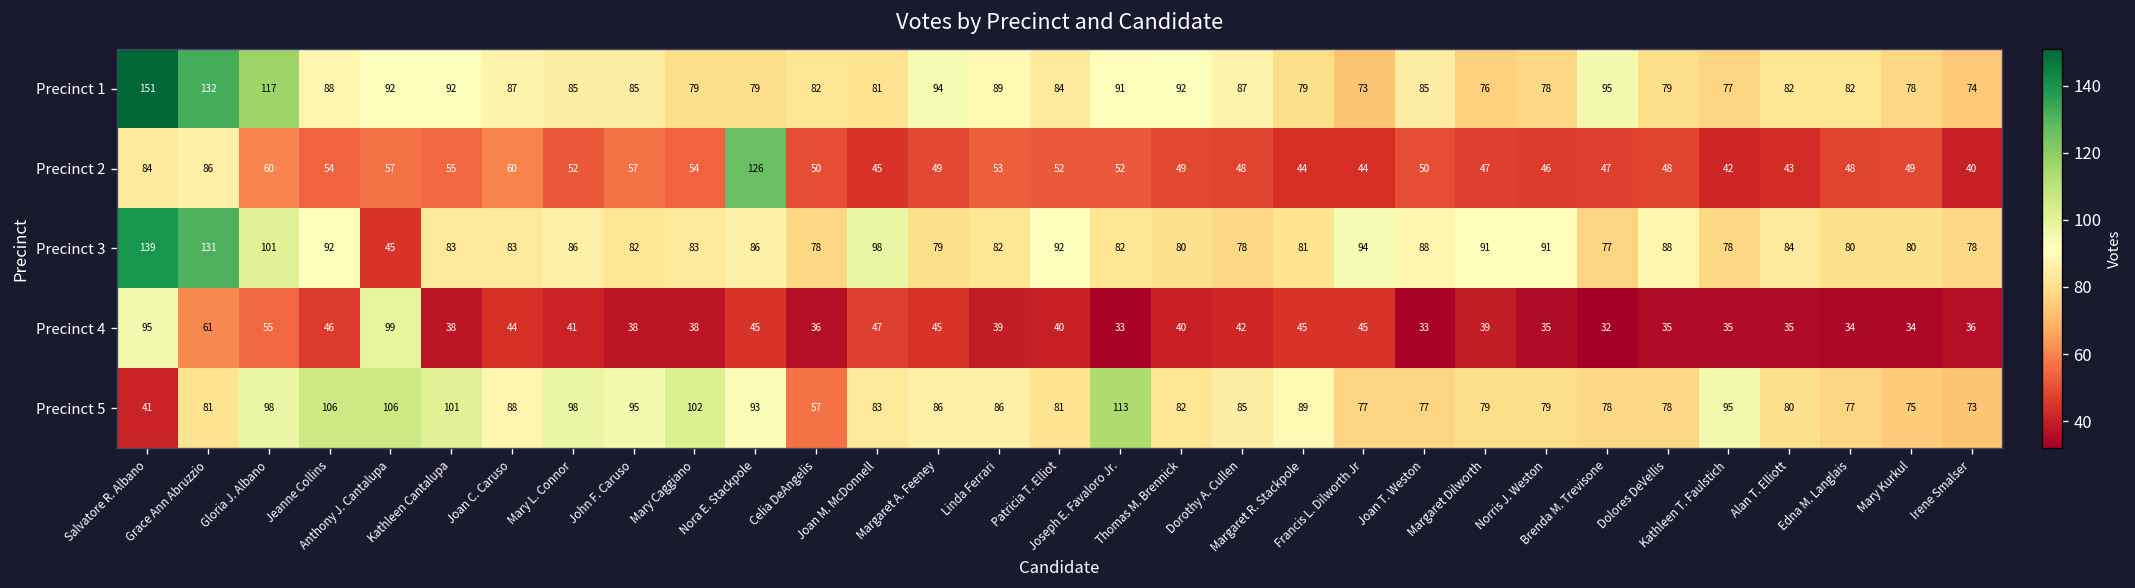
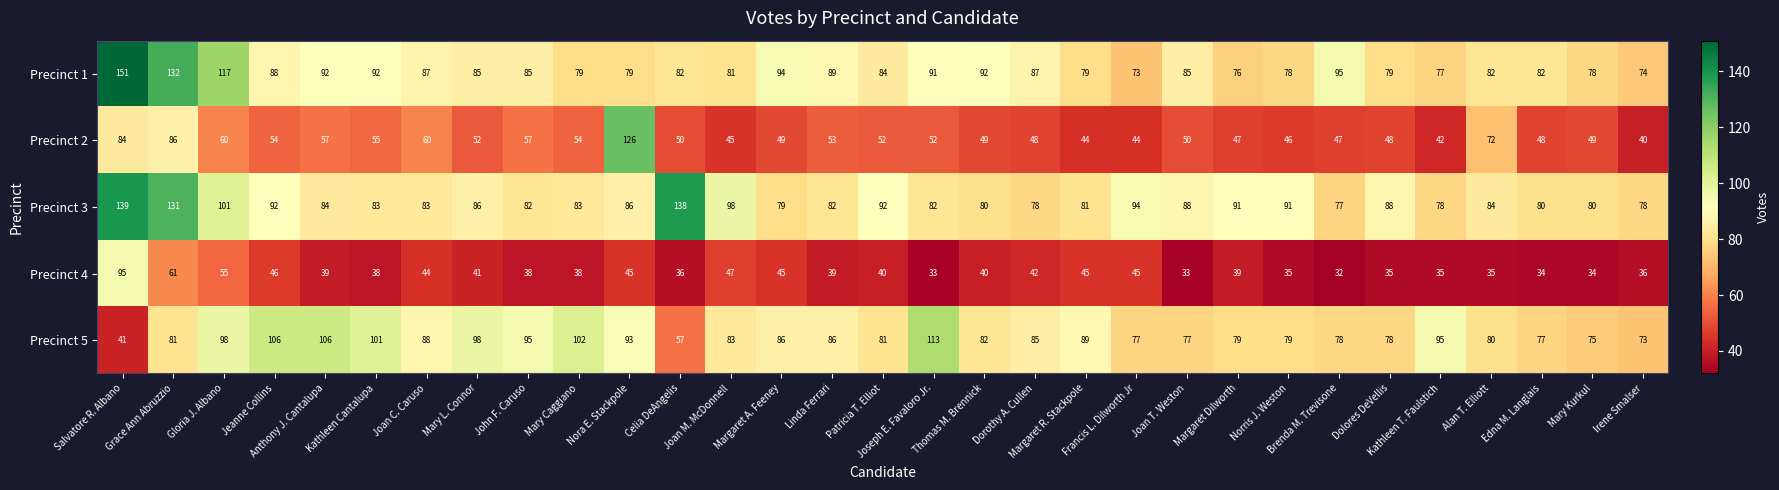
Precinct 2, Alan T. Elliott: 43 -> 72
Precinct 3, Anthony J. Cantalupa: 45 -> 84
Precinct 3, Celia DeAngelis: 78 -> 138
Precinct 4, Anthony J. Cantalupa: 99 -> 39
